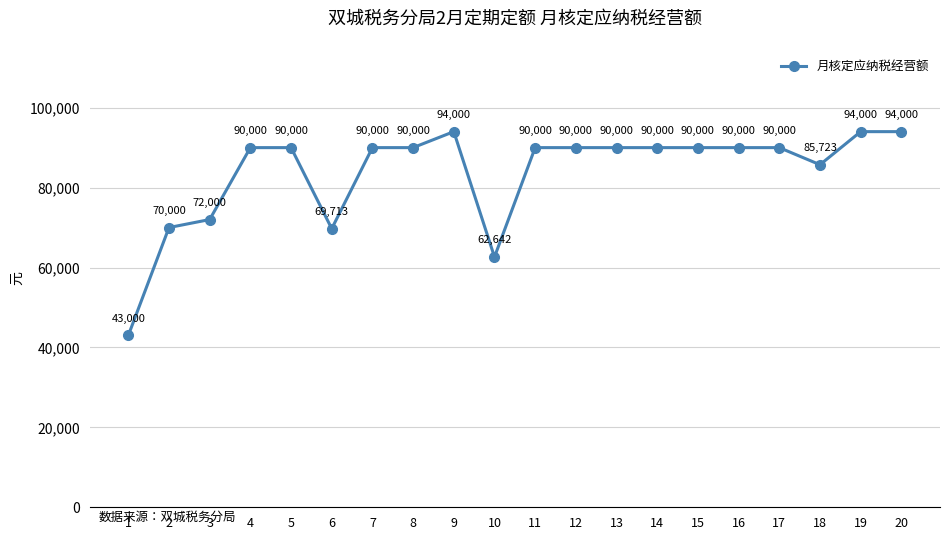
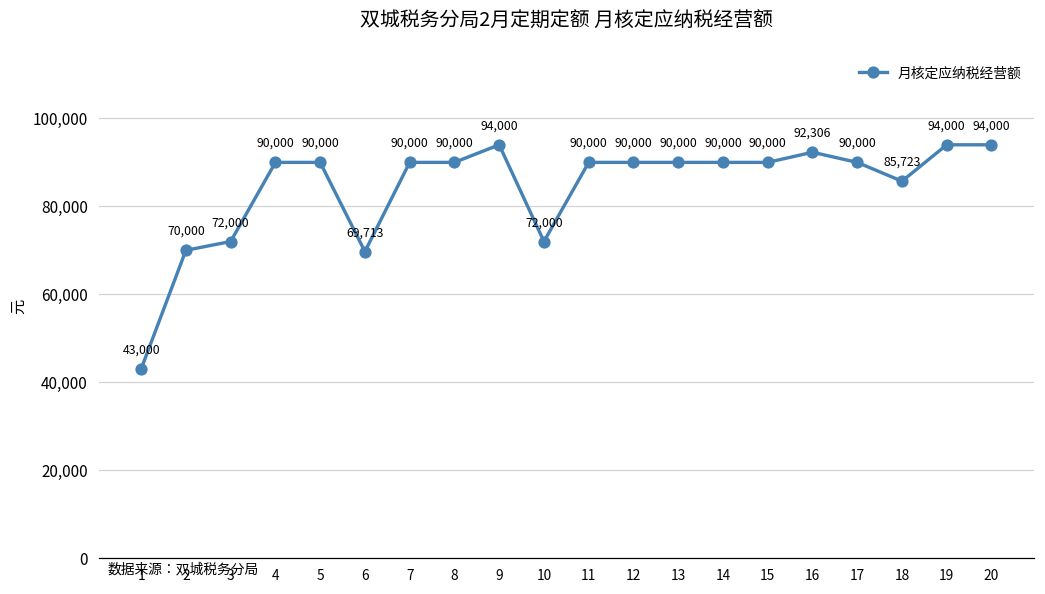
10: 62,642 -> 72,000
16: 90,000 -> 92,306
